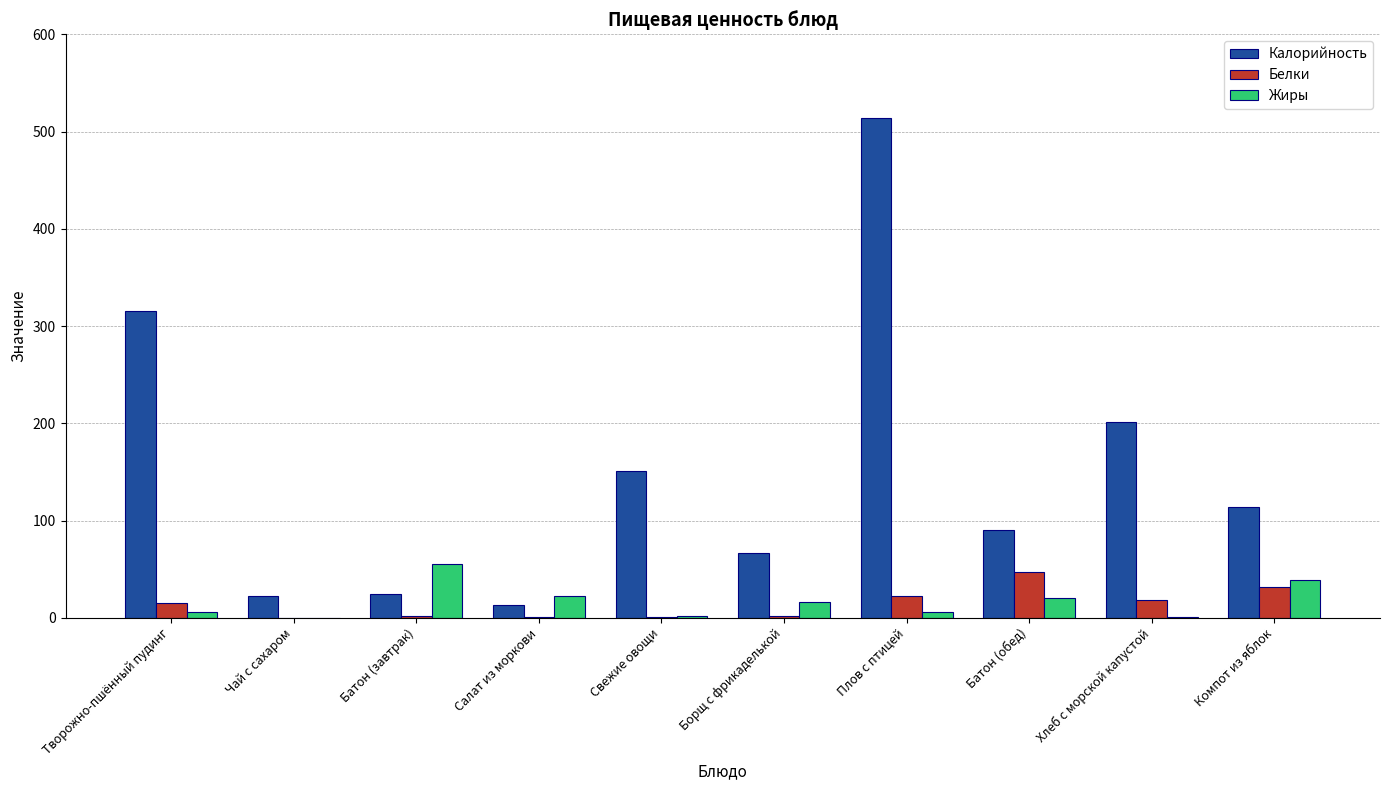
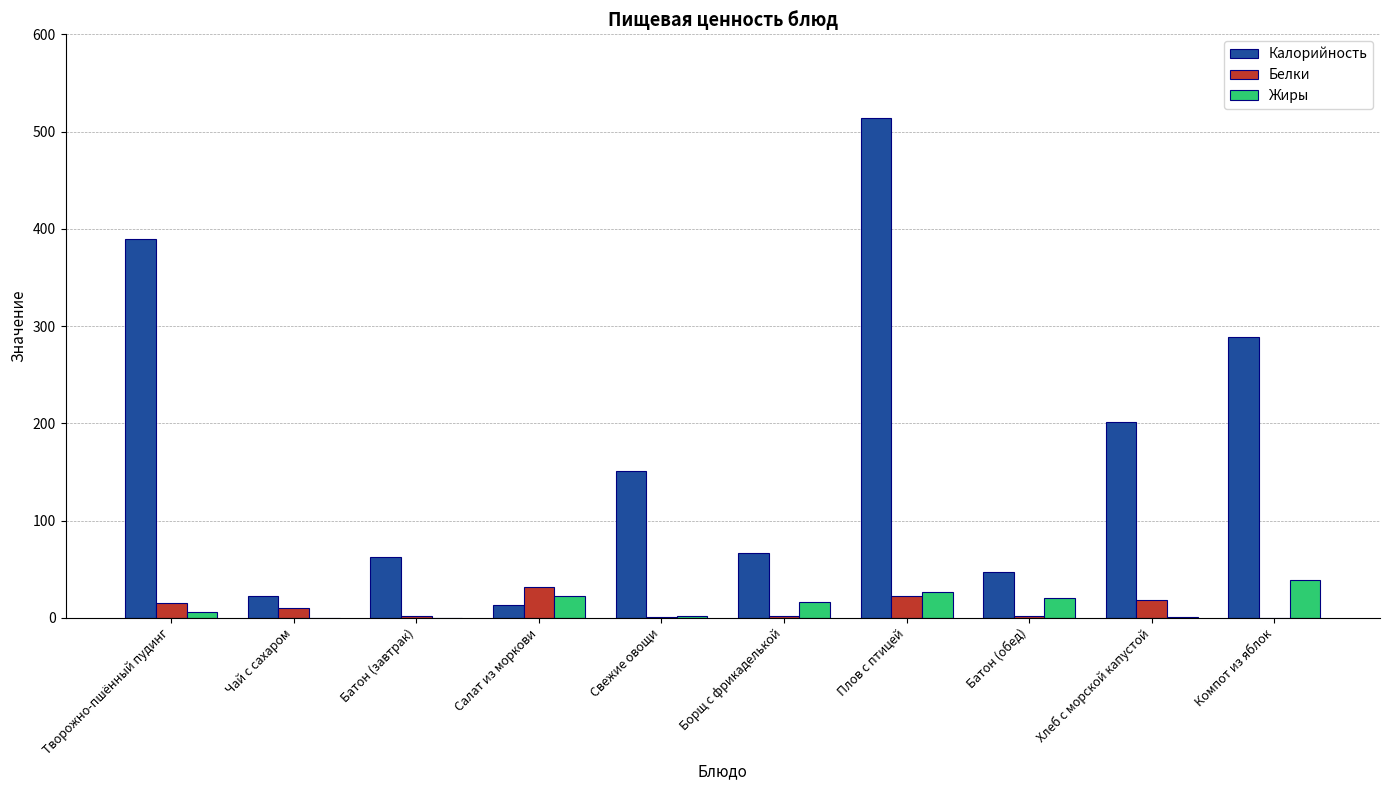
Калорийность, Творожно-пшённый пудинг: 320 -> 390
Белки, Чай с сахаром: 0 -> 10
Калорийность, Батон (завтрак): 20 -> 60
Жиры, Батон (завтрак): 60 -> 0
Белки, Салат из моркови: 0 -> 30
Жиры, Плов с птицей: 10 -> 30
Калорийность, Батон (обед): 90 -> 50
Белки, Батон (обед): 50 -> 0
Калорийность, Компот из яблок: 110 -> 290
Белки, Компот из яблок: 30 -> 0
